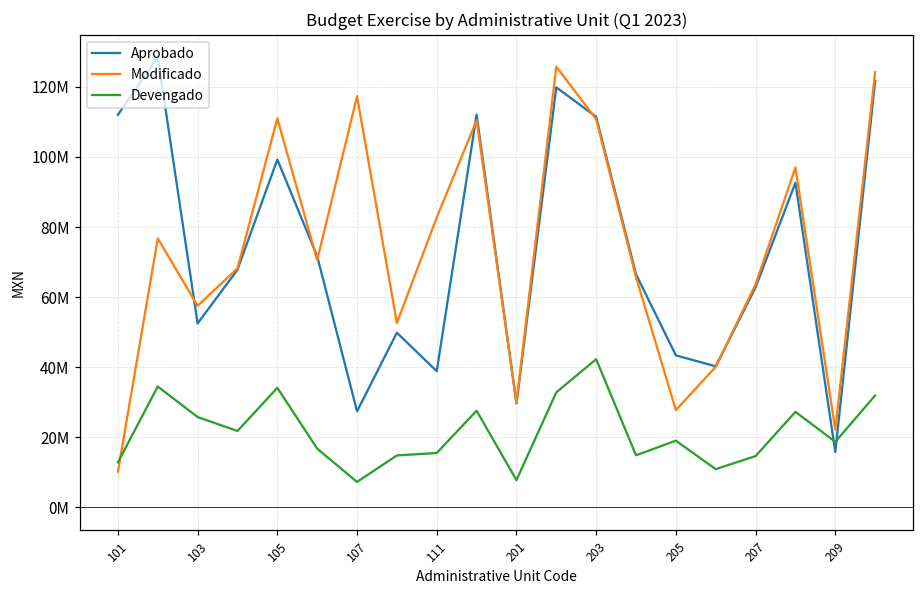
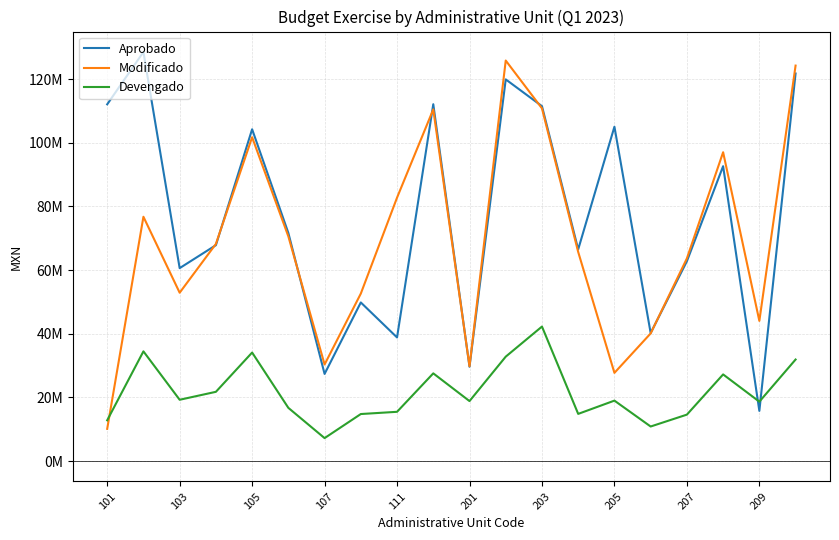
Aprobado, 103: 52000000 -> 61000000
Modificado, 103: 58000000 -> 53000000
Devengado, 103: 26000000 -> 19000000
Aprobado, 105: 99000000 -> 104000000
Modificado, 105: 111000000 -> 102000000
Modificado, 107: 117000000 -> 30000000
Devengado, 201: 8000000 -> 19000000
Aprobado, 205: 43000000 -> 105000000
Modificado, 209: 22000000 -> 44000000
